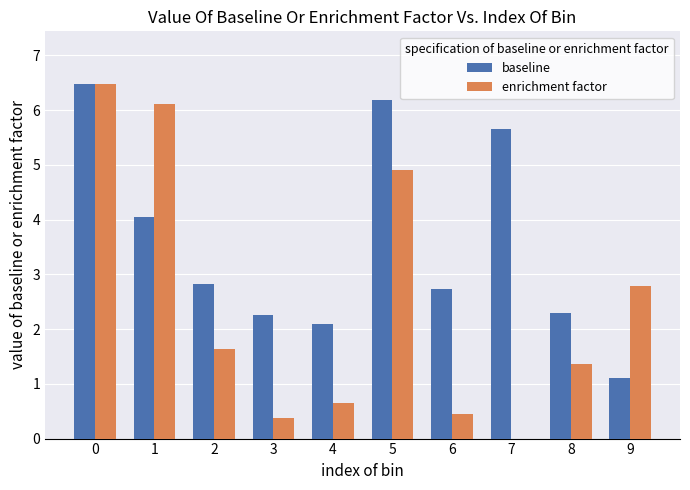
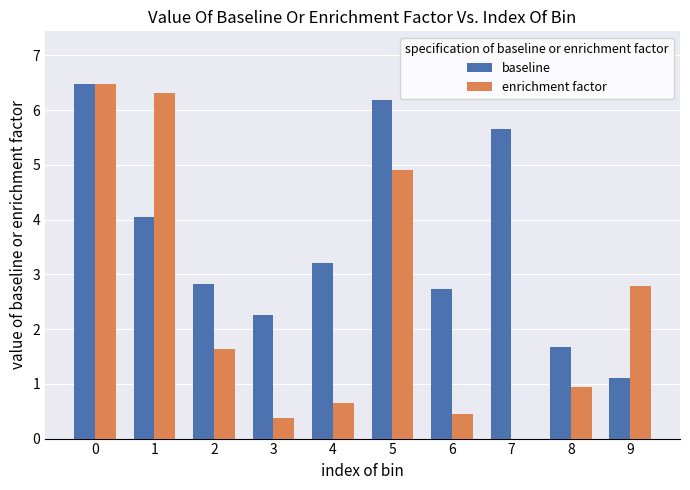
enrichment factor, 1: 6.1 -> 6.3
baseline, 4: 2.1 -> 3.2
baseline, 8: 2.3 -> 1.7
enrichment factor, 8: 1.4 -> 0.9
